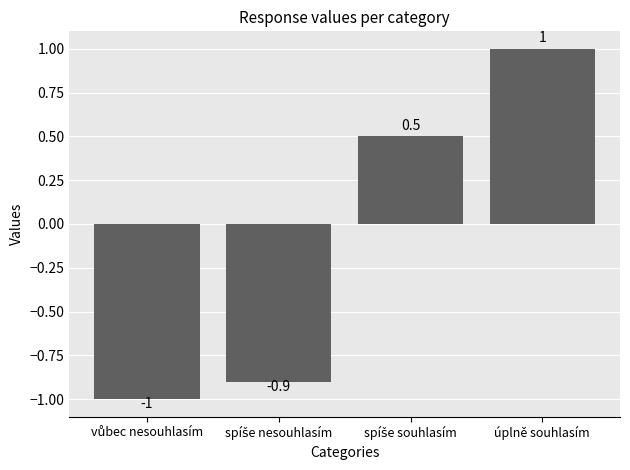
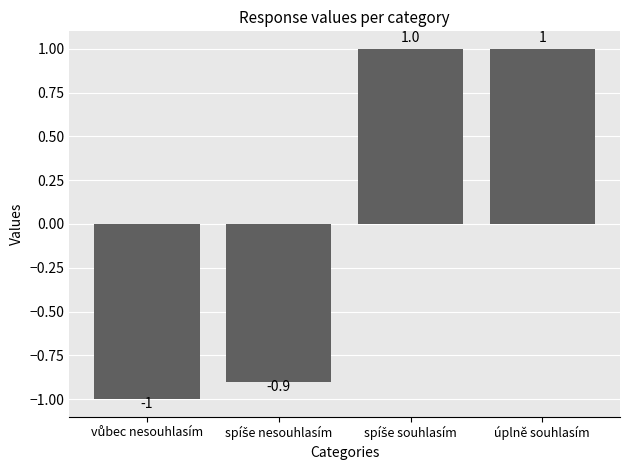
spíše souhlasím: 0.5 -> 1.0
